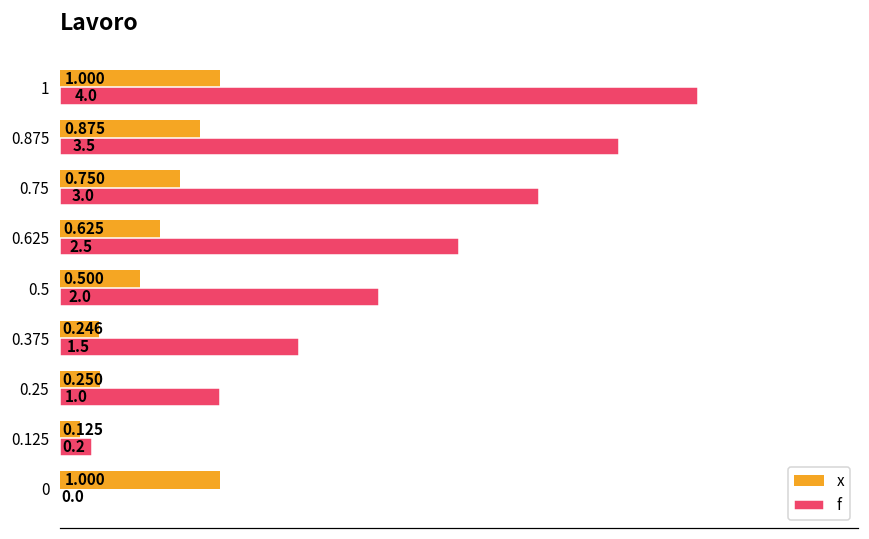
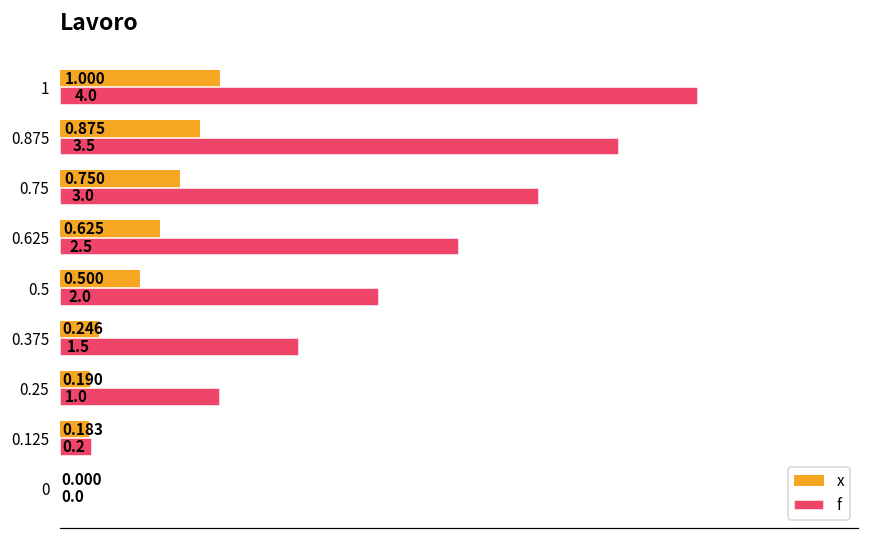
x, 0.25: 0.250 -> 0.190
x, 0.125: 0.125 -> 0.183
x, 0: 1.000 -> 0.000
